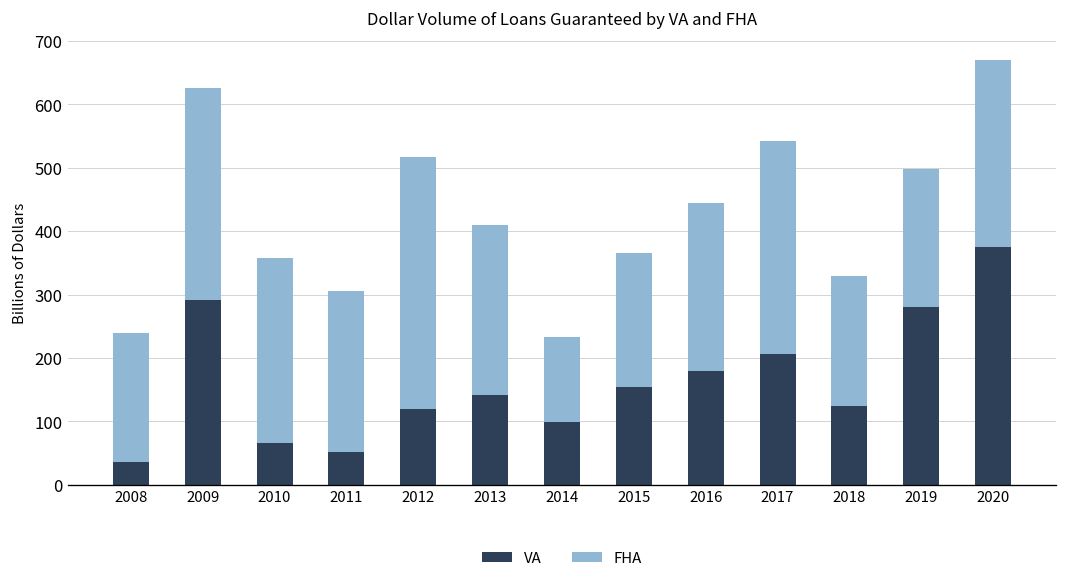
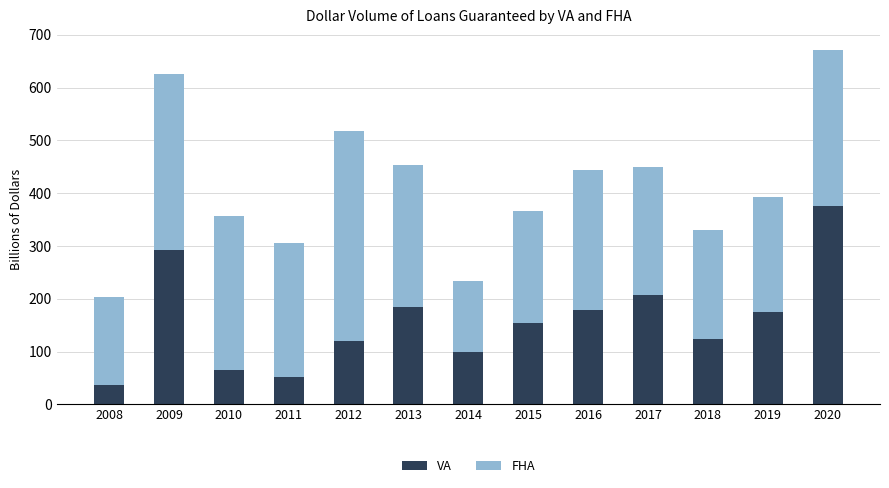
FHA, 2008: 200 -> 170
VA, 2013: 140 -> 180
FHA, 2017: 340 -> 240
VA, 2019: 280 -> 180
